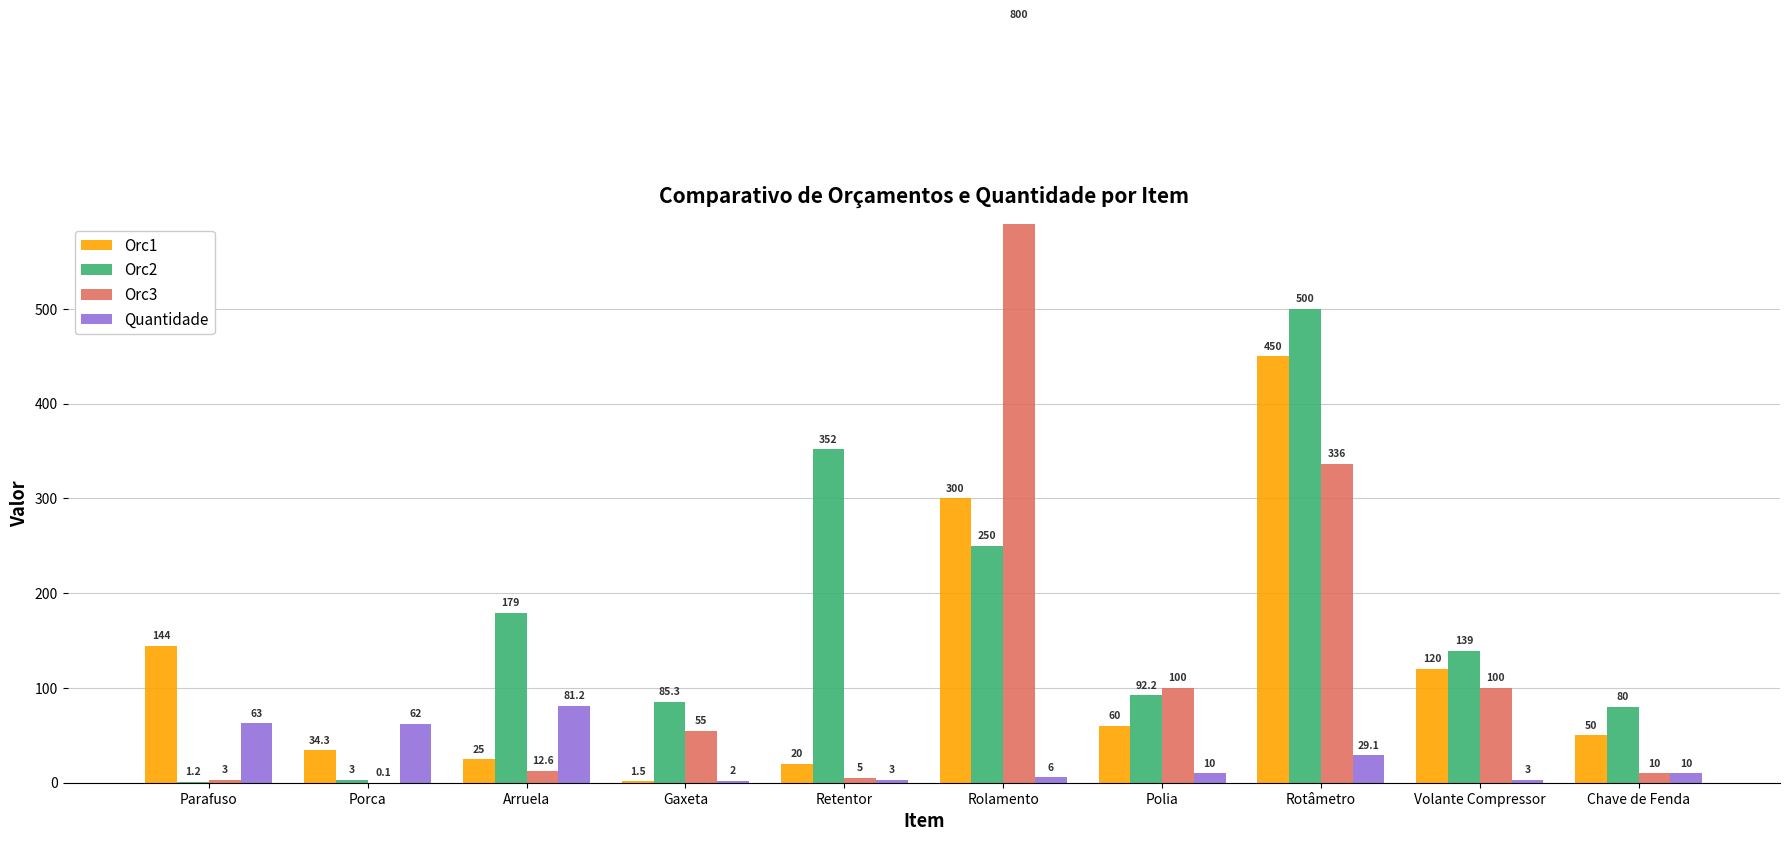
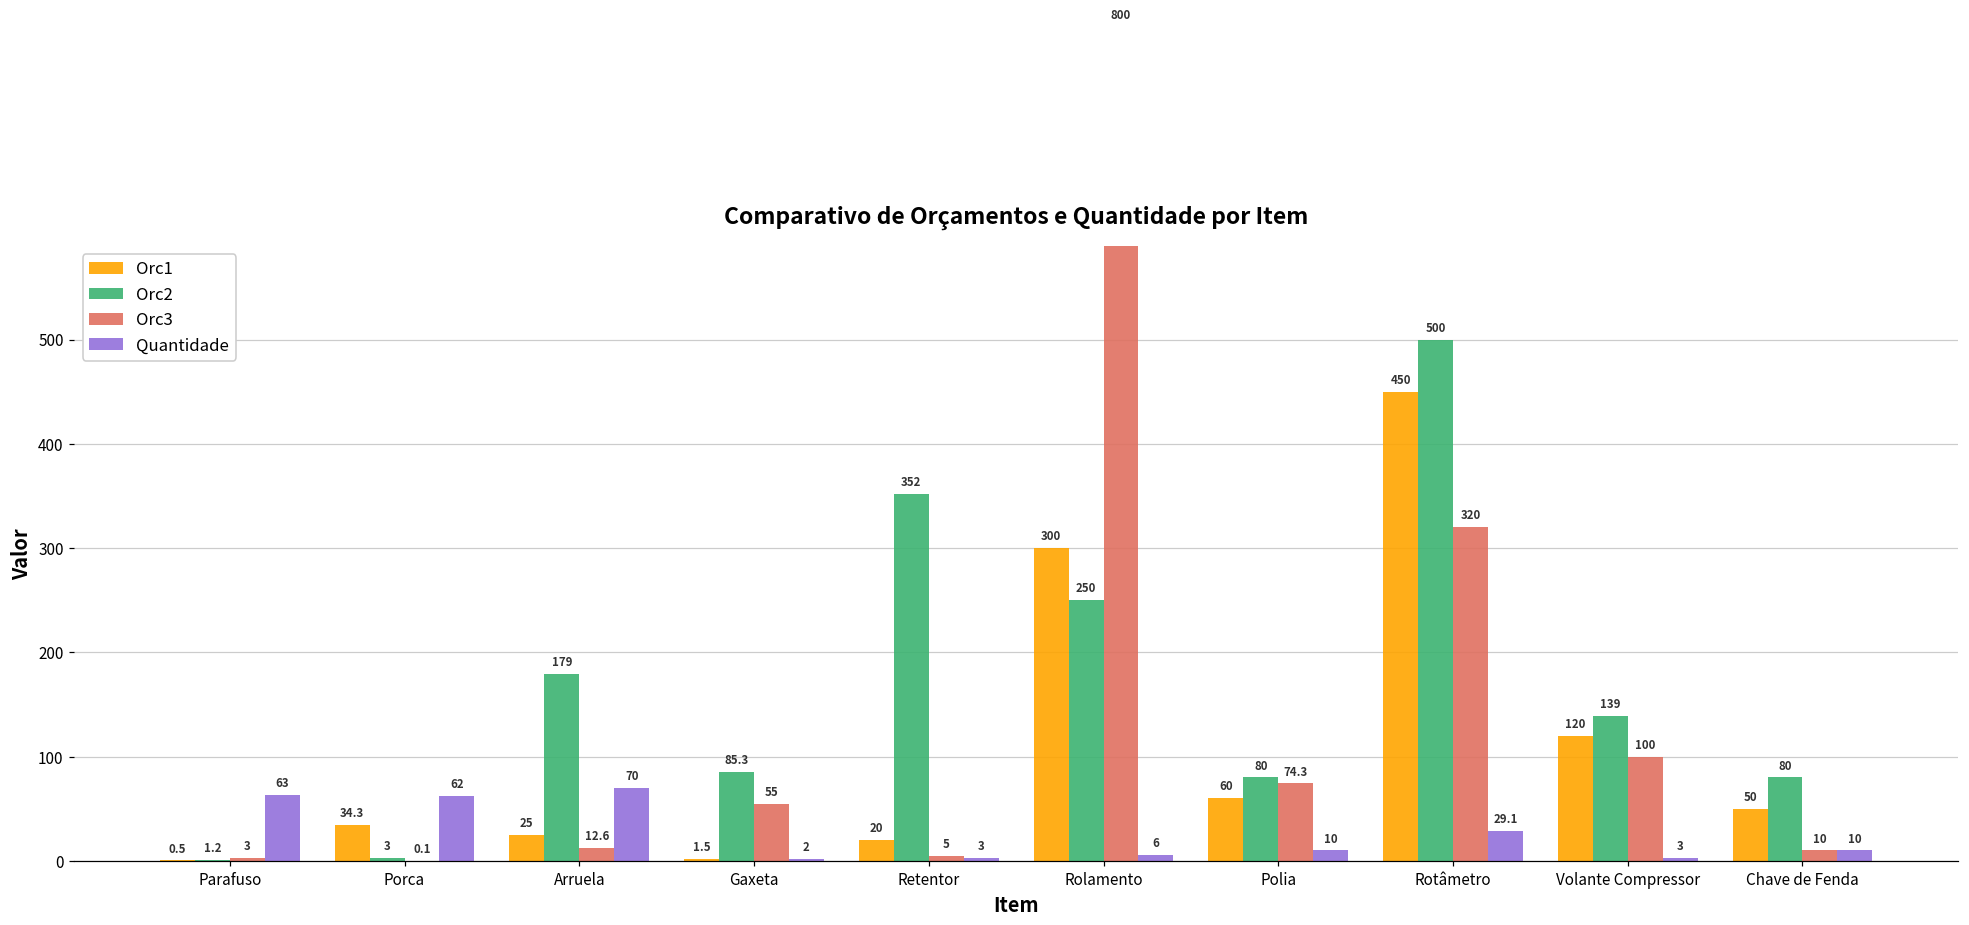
Orc1, Parafuso: 144 -> 0.5
Quantidade, Arruela: 81.2 -> 70
Orc2, Polia: 92.2 -> 80
Orc3, Polia: 100 -> 74.3
Orc3, Rotâmetro: 336 -> 320
